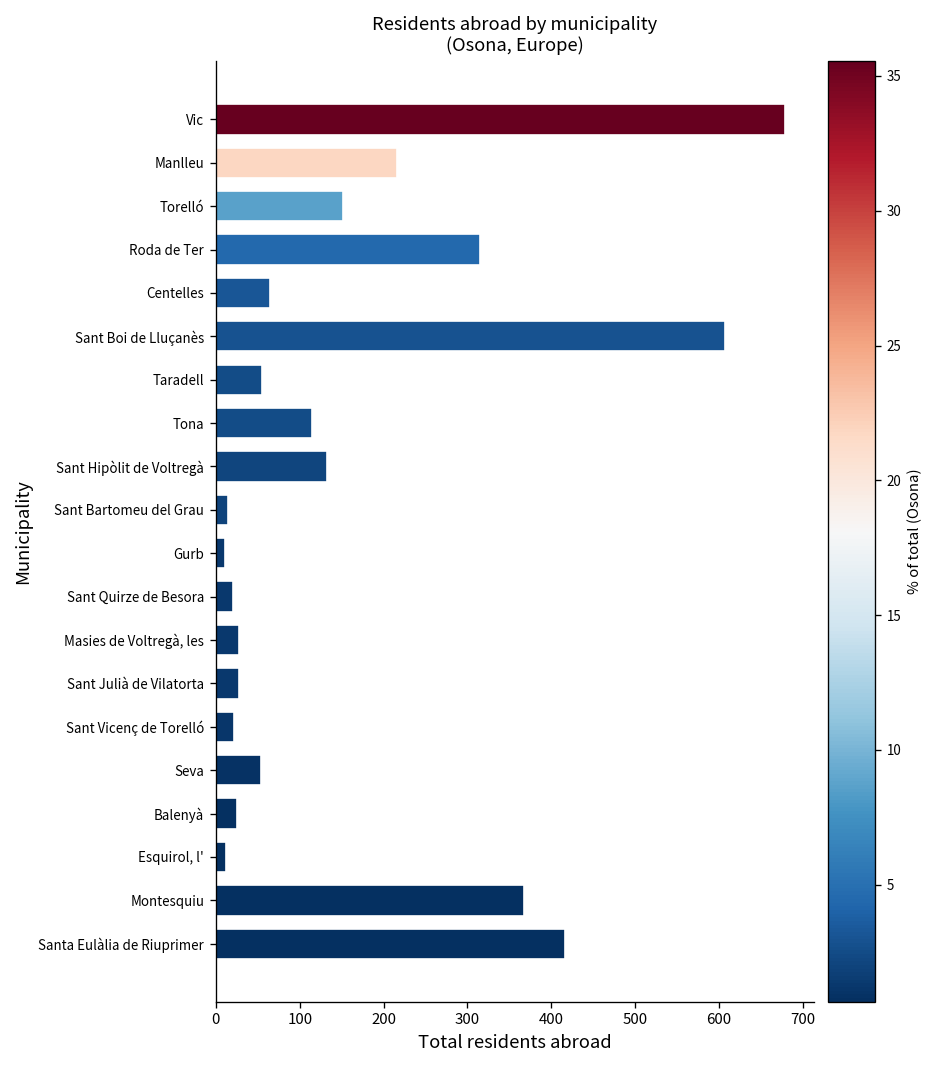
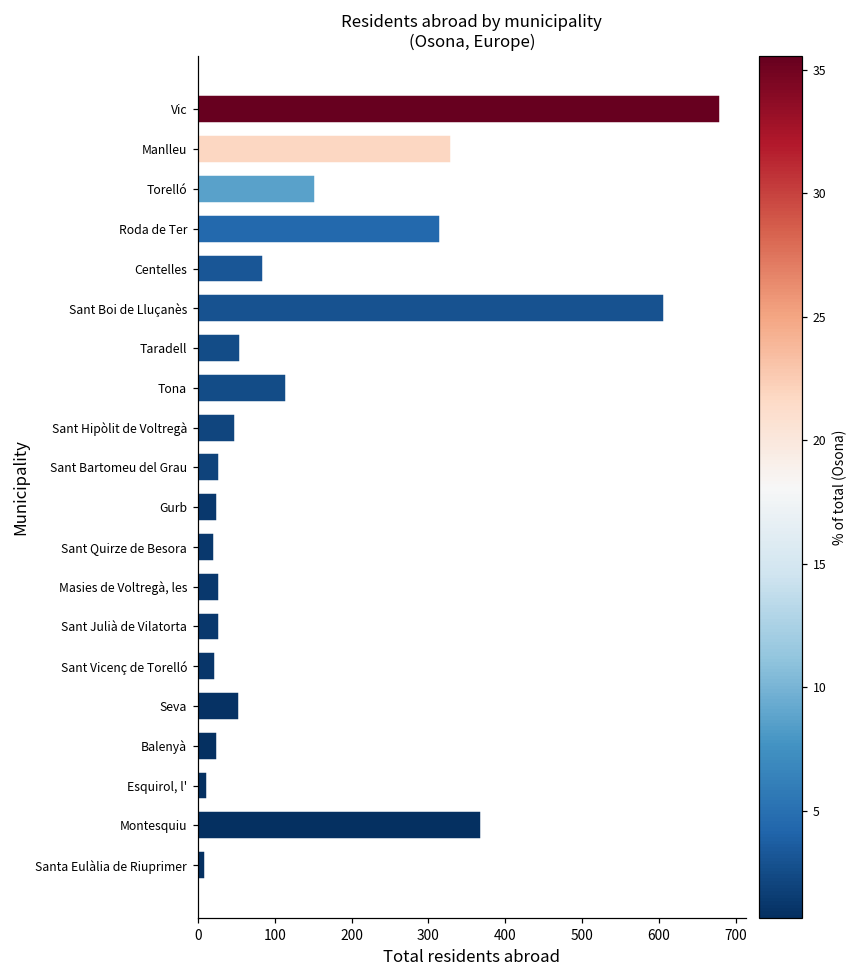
Manlleu: 220 -> 330
Centelles: 70 -> 90
Sant Hipòlit de Voltregà: 130 -> 50
Sant Bartomeu del Grau: 10 -> 30
Gurb: 10 -> 30
Santa Eulàlia de Riuprimer: 420 -> 10
